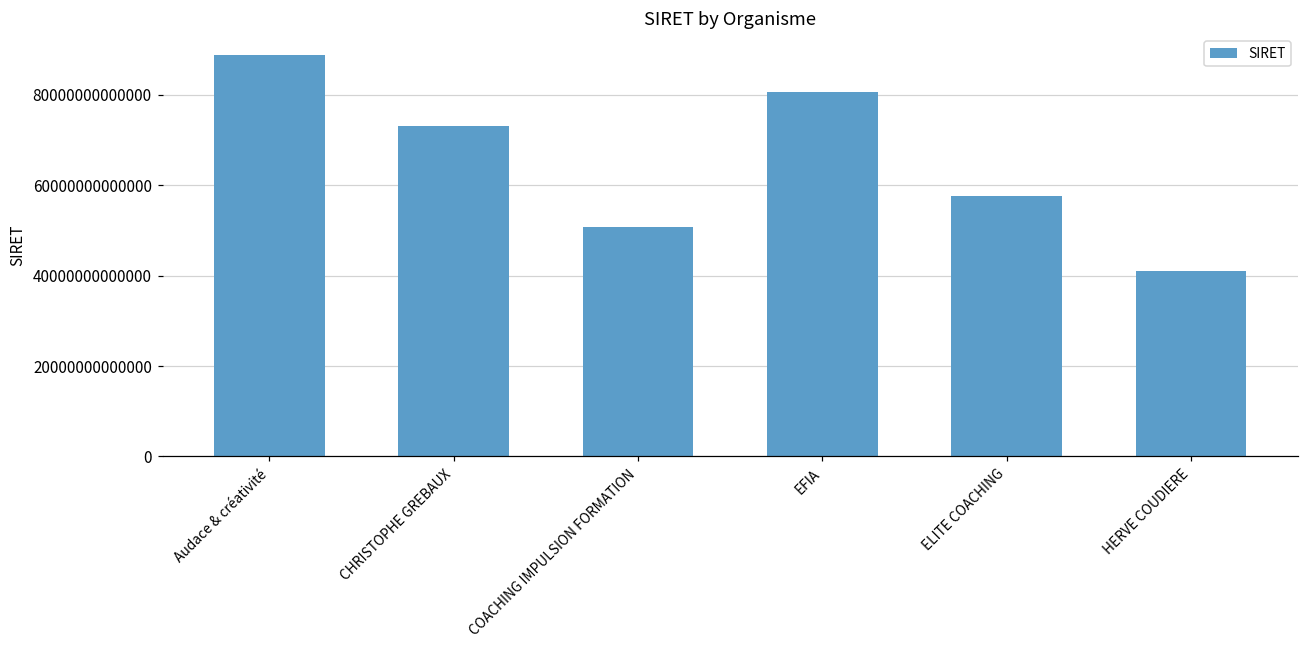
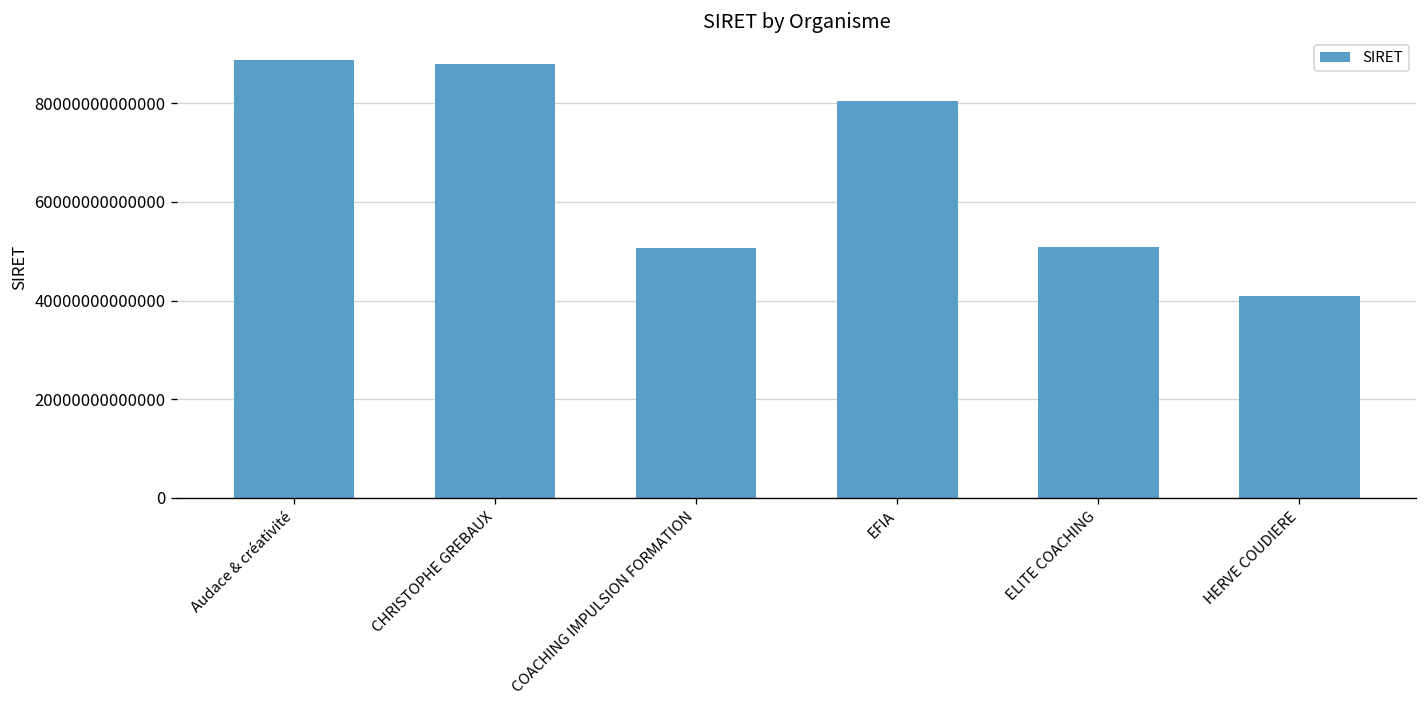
CHRISTOPHE GREBAUX: 73000000000000 -> 88000000000000
ELITE COACHING: 58000000000000 -> 51000000000000
